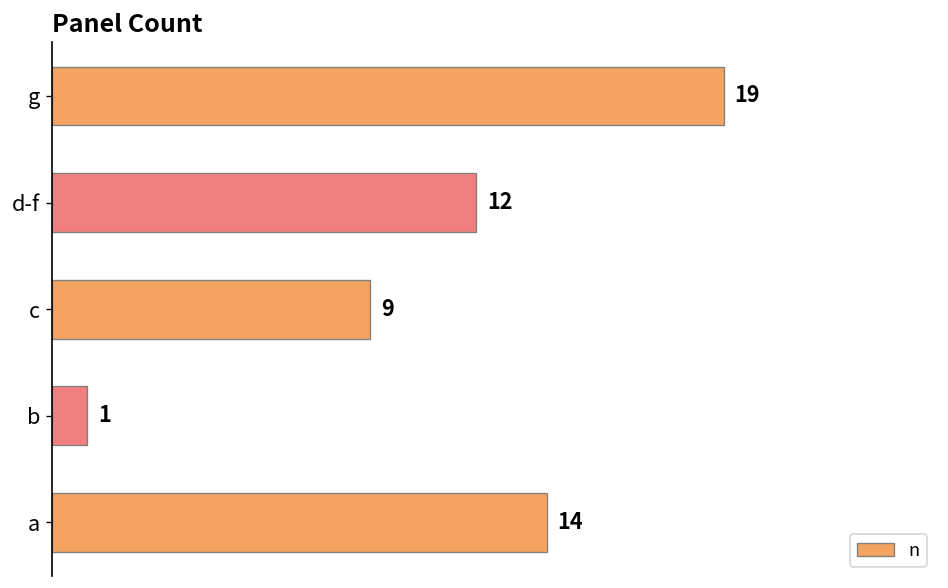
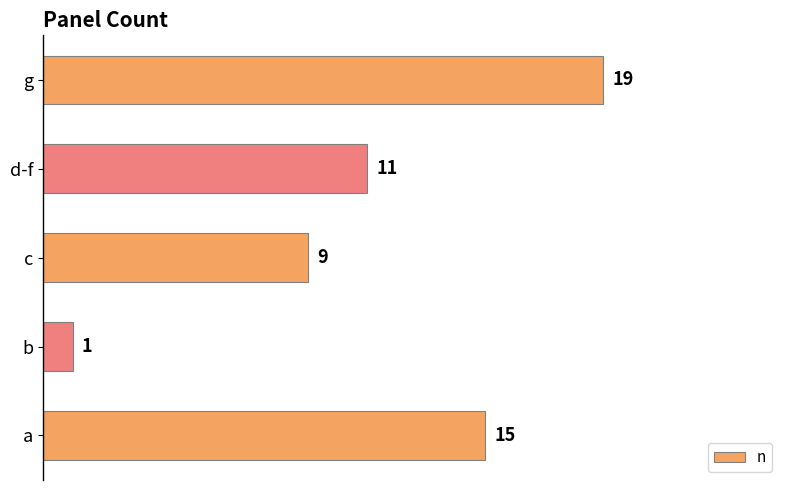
d-f: 12 -> 11
a: 14 -> 15
